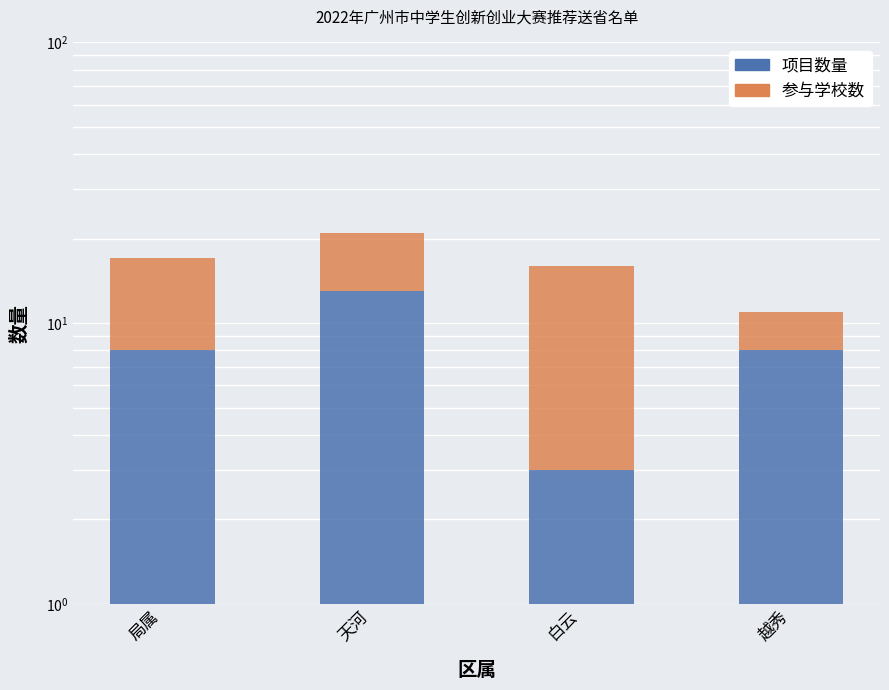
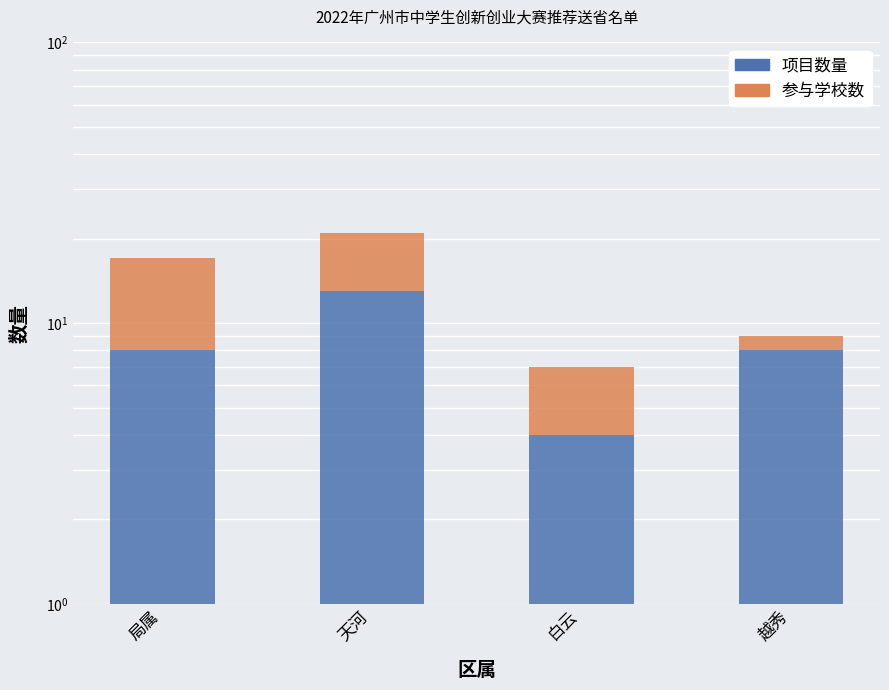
项目数量, 白云: 3 -> 4
参与学校数, 白云: 13 -> 3
参与学校数, 越秀: 3 -> 1
